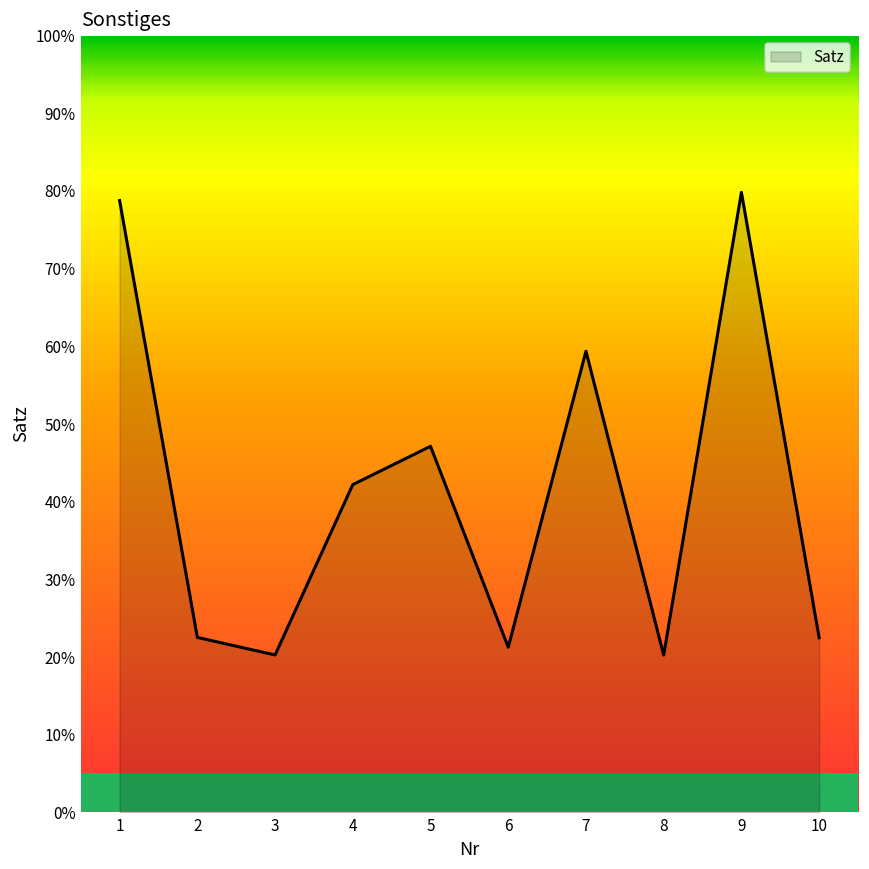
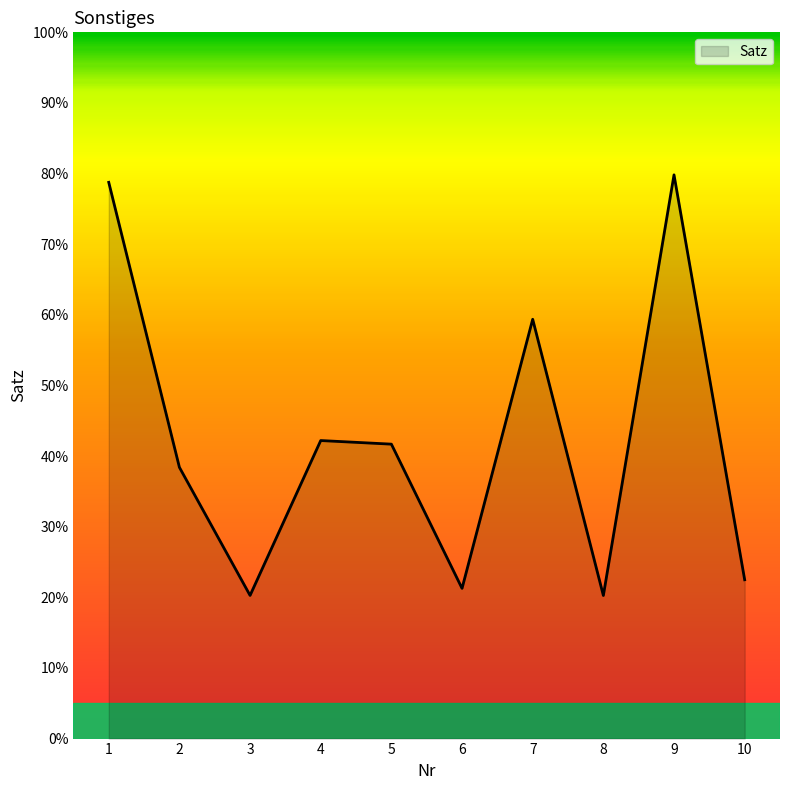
2: 23% -> 38%
5: 47% -> 42%
